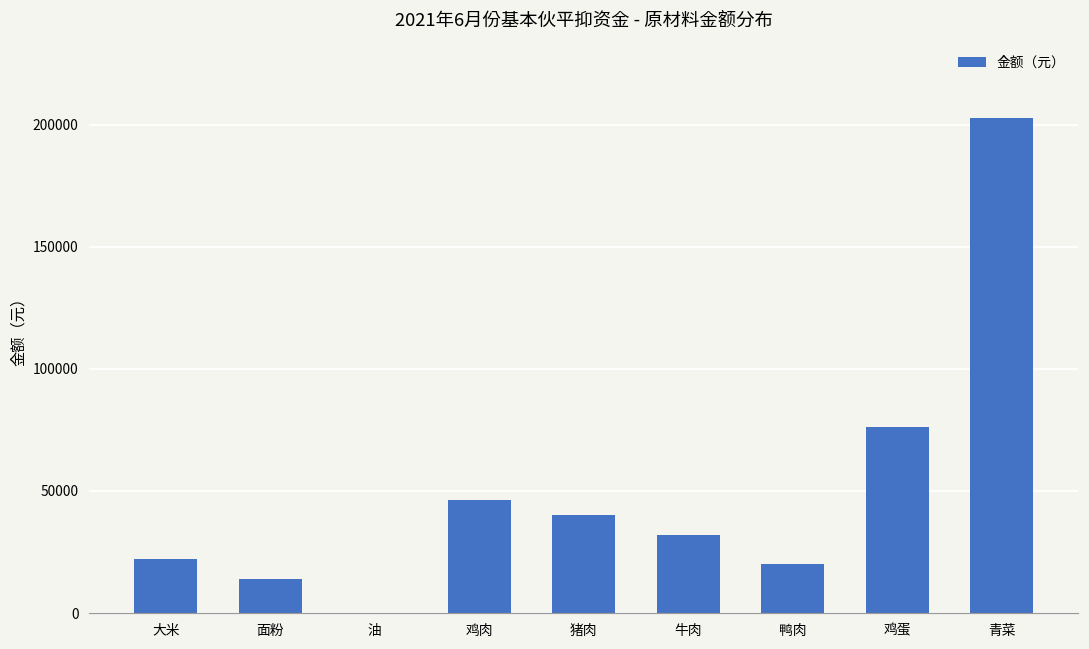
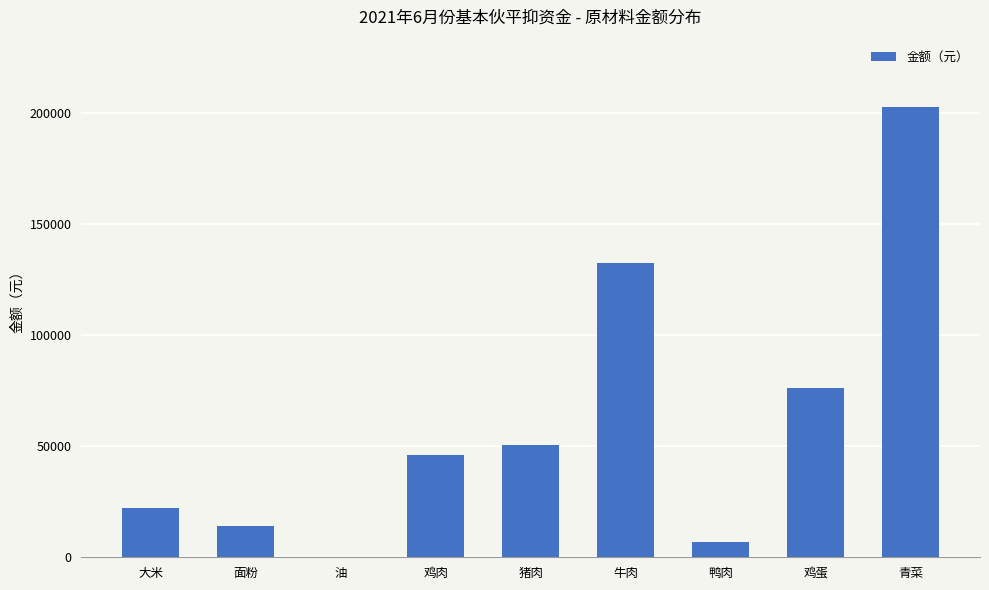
猪肉: 40000 -> 50000
牛肉: 32000 -> 132000
鸭肉: 20000 -> 7000
